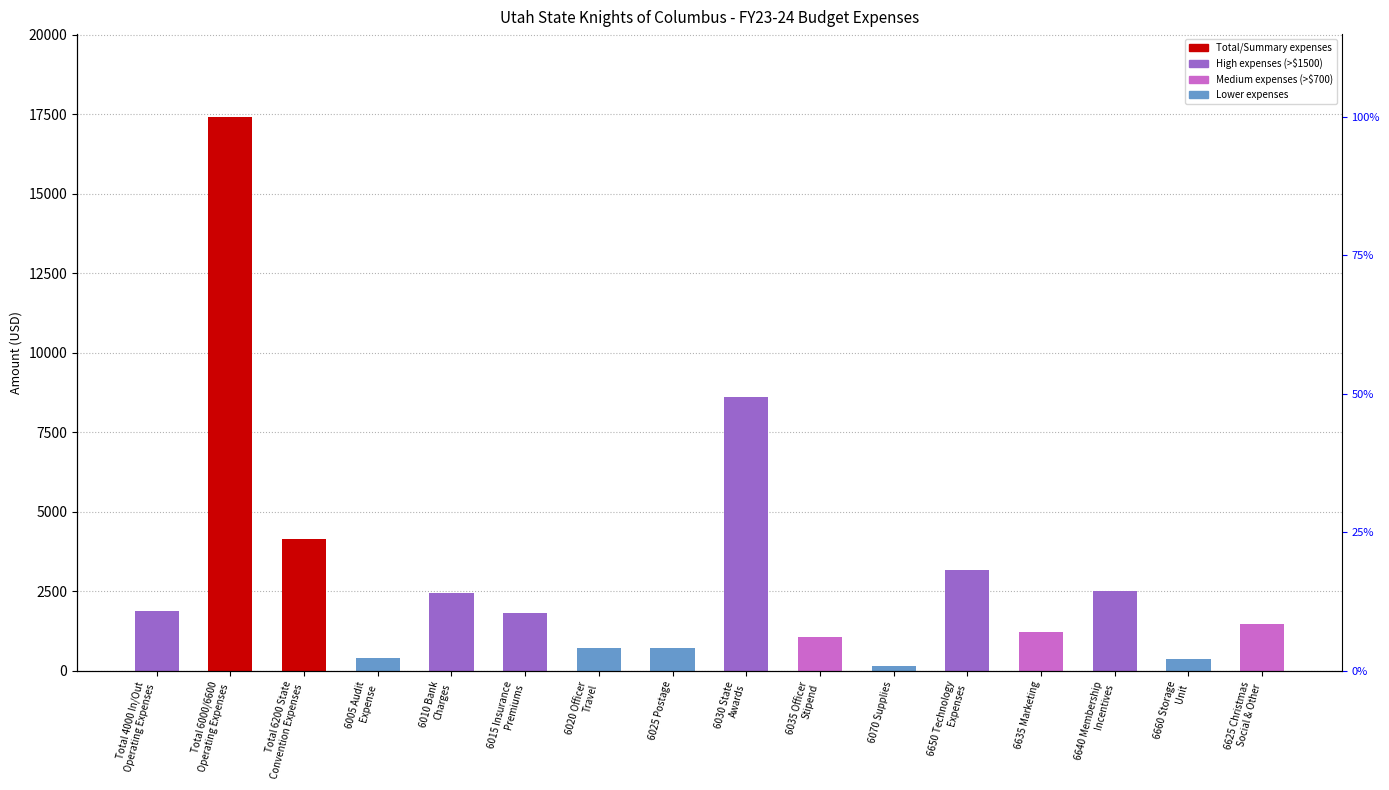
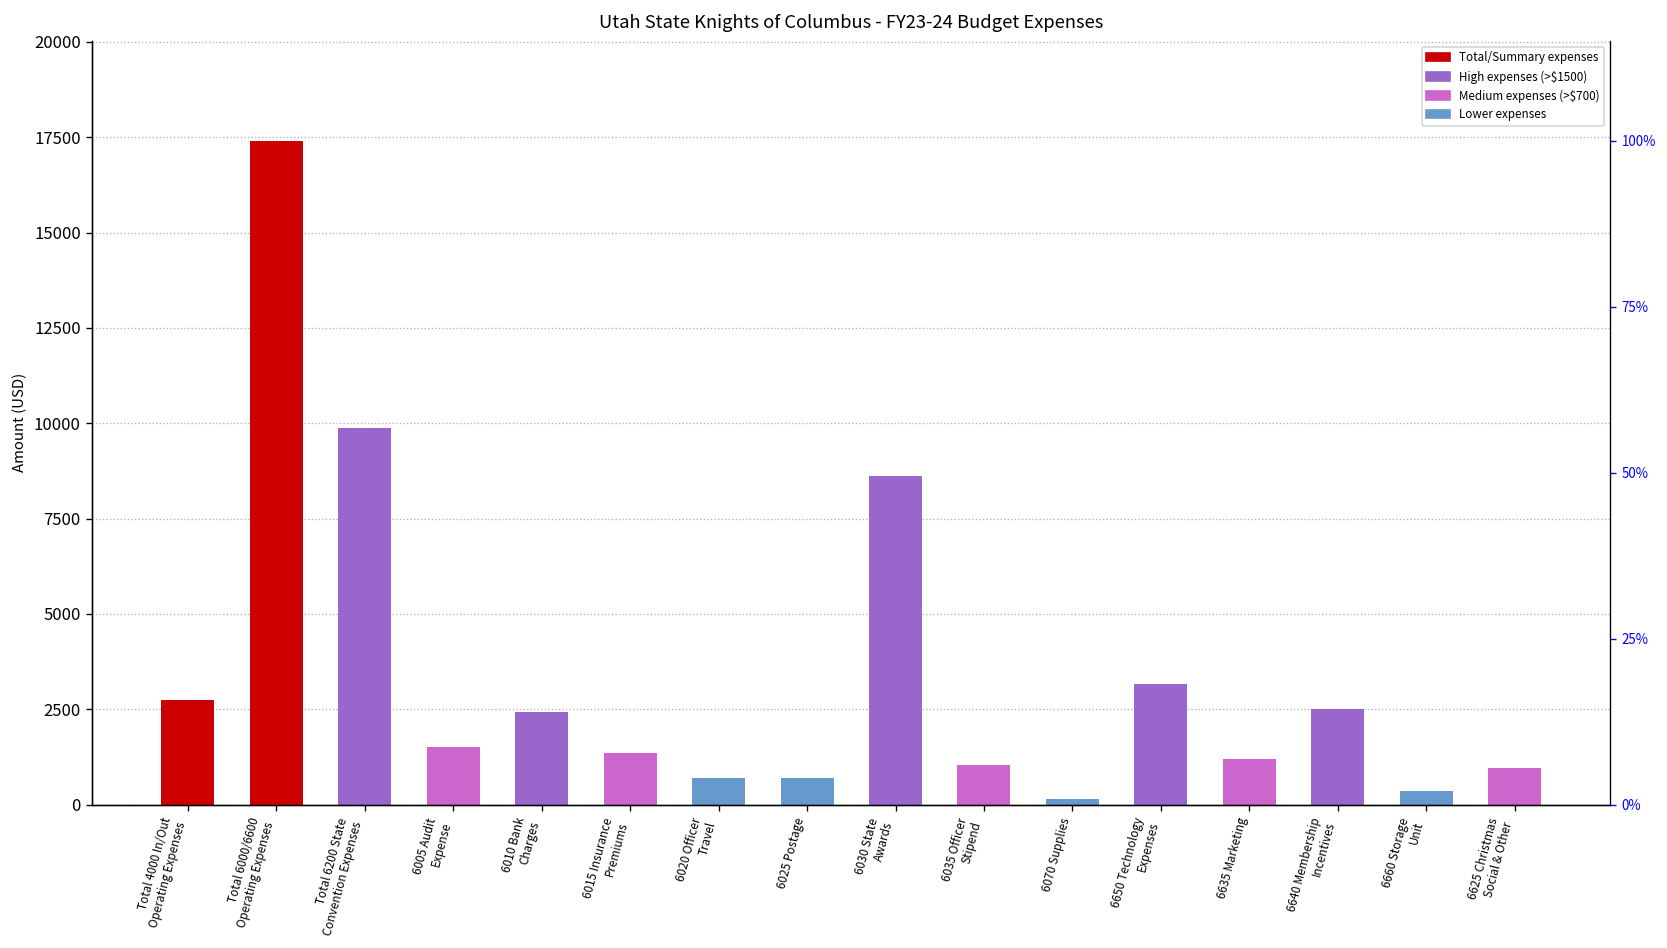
Total 4000 In/Out Operating Expenses: 1900 -> 2800
Total 6200 State Convention Expenses: 4200 -> 9900
6005 Audit Expense: 400 -> 1500
6015 Insurance Premiums: 1800 -> 1400
6625 Christmas Social & Other: 1500 -> 1000
